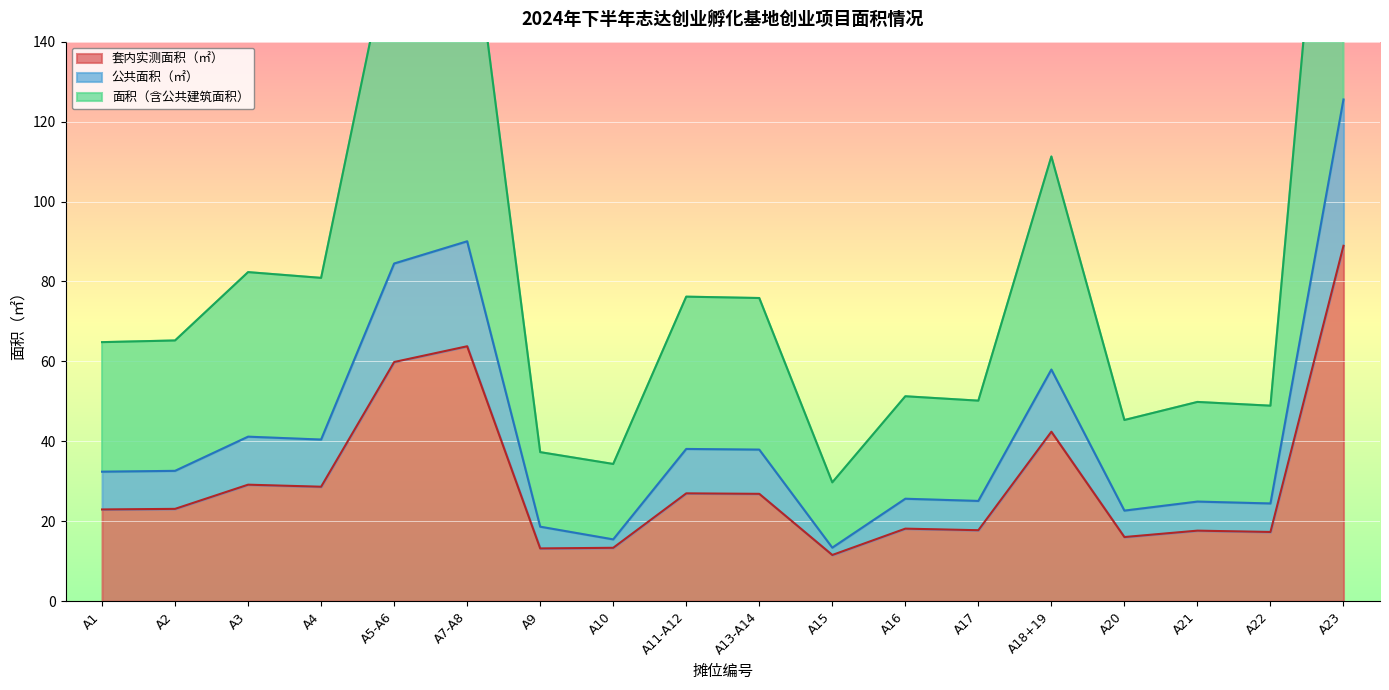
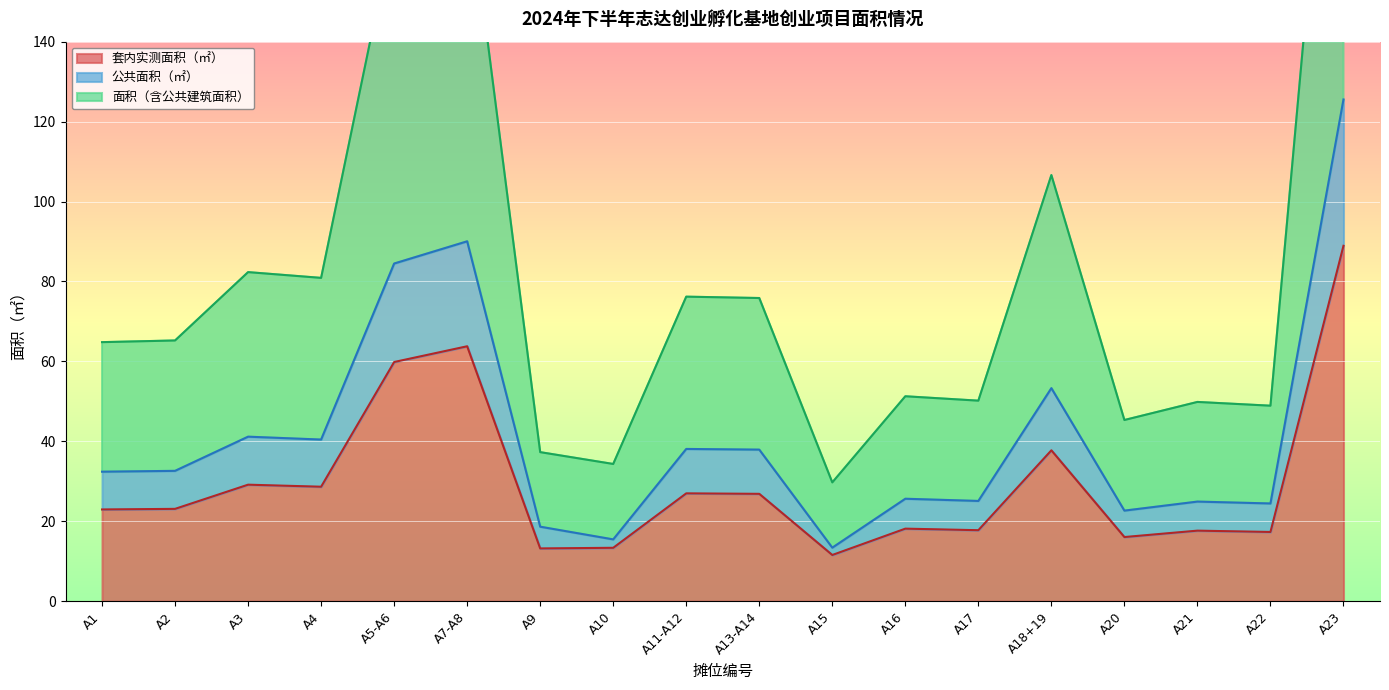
套内实测面积（㎡）, A18+19: 42 -> 38
